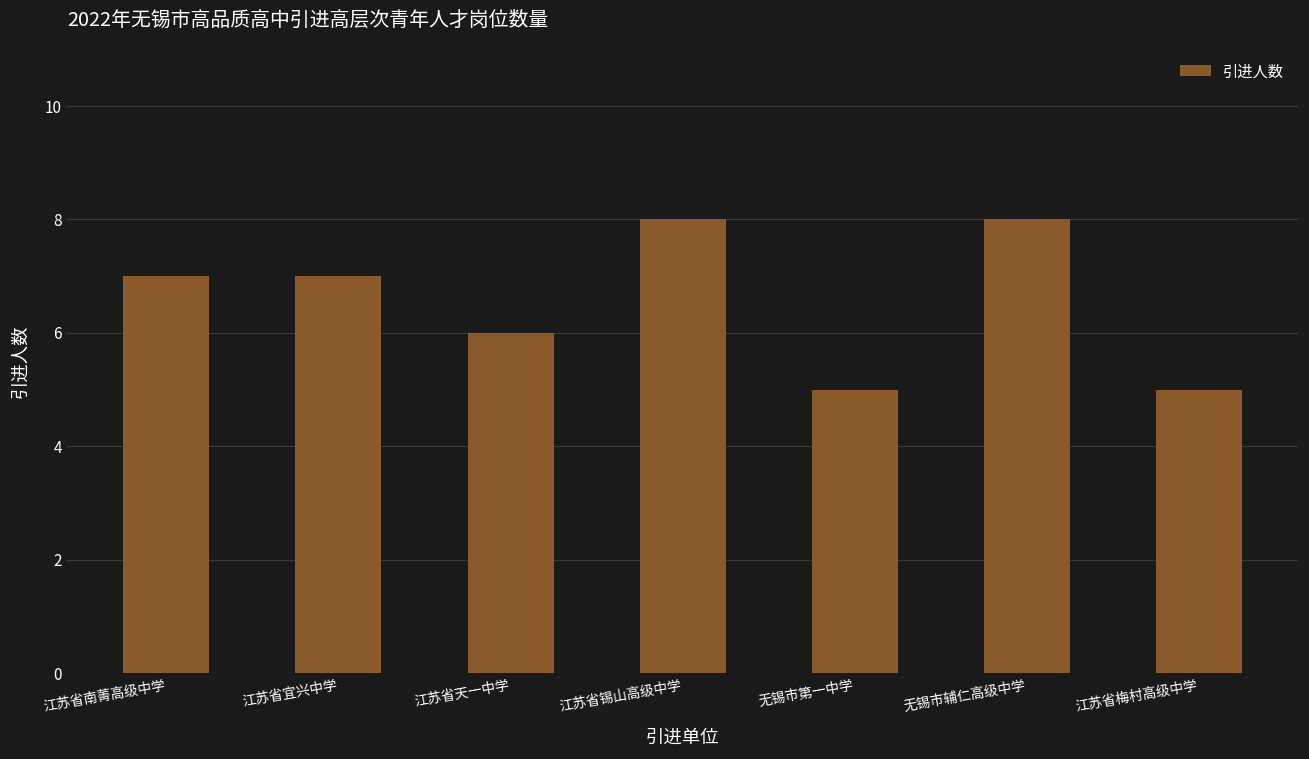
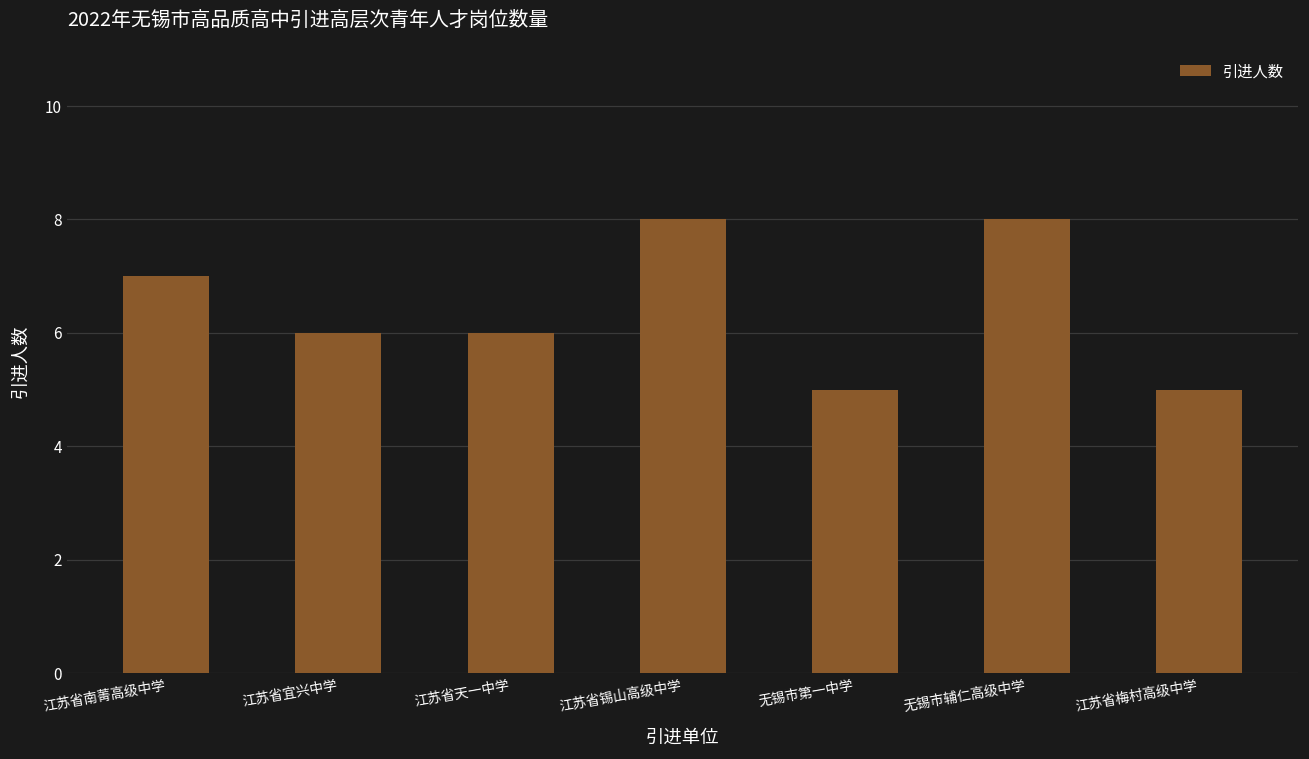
江苏省宜兴中学: 7 -> 6
